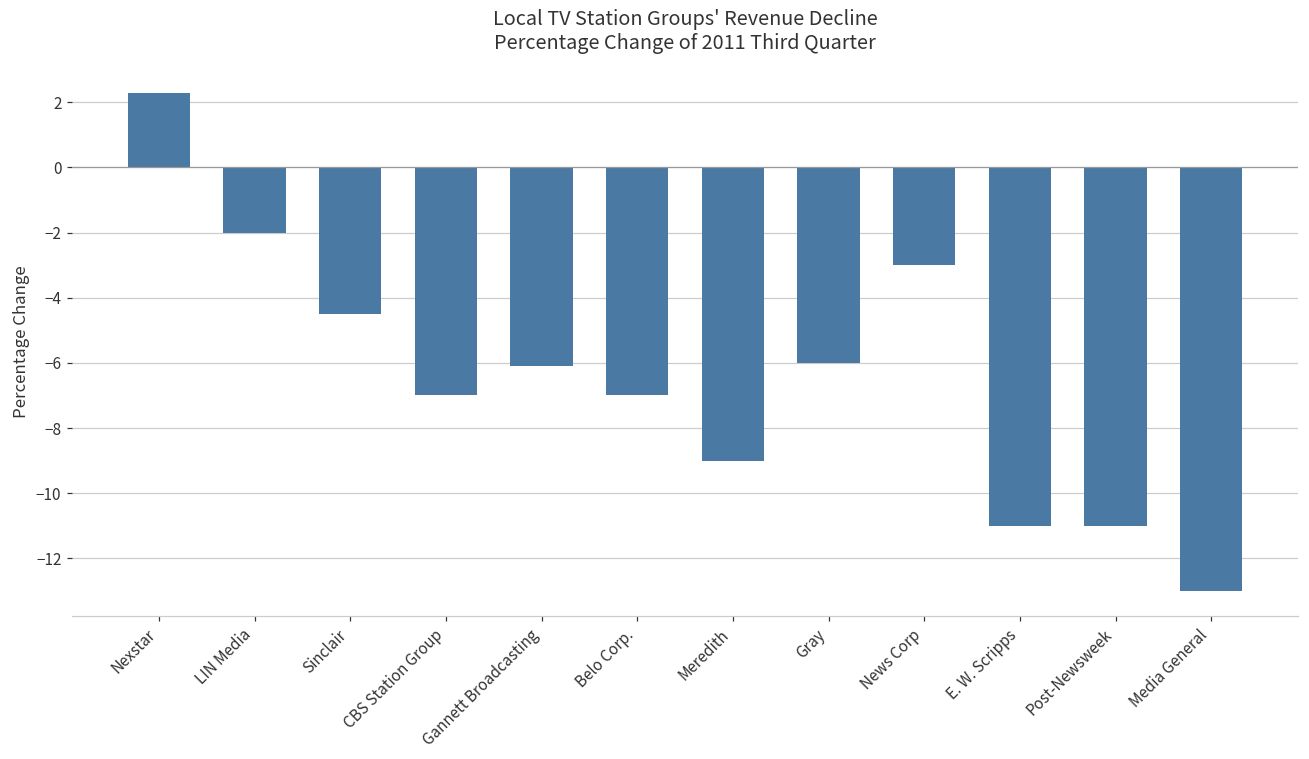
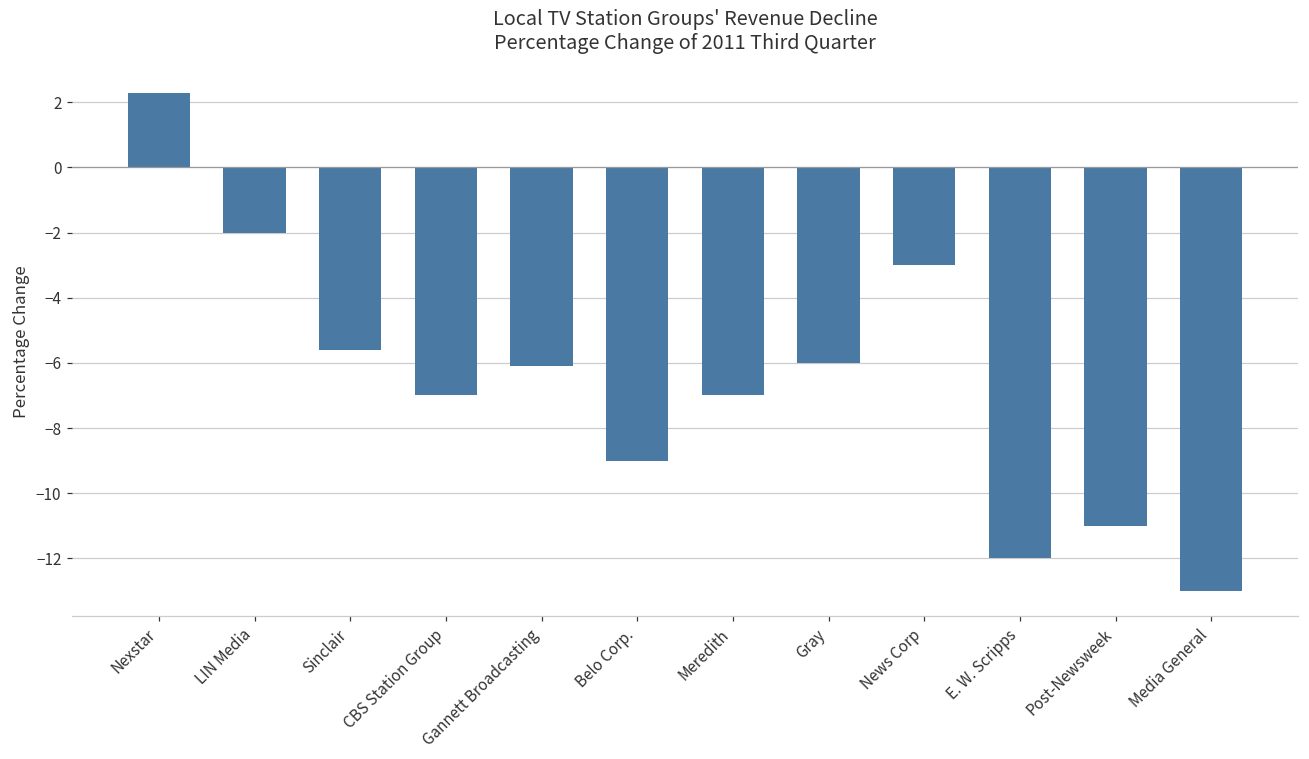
Sinclair: -4.5 -> -5.6
Belo Corp.: -7 -> -9
Meredith: -9 -> -7
E. W. Scripps: -11 -> -12
